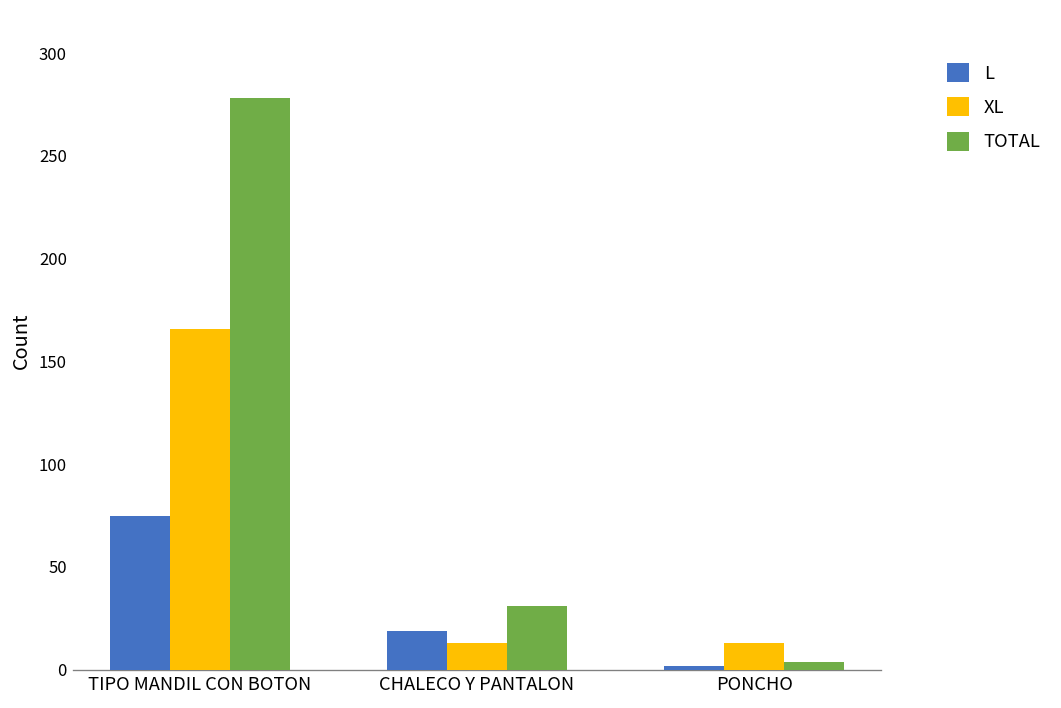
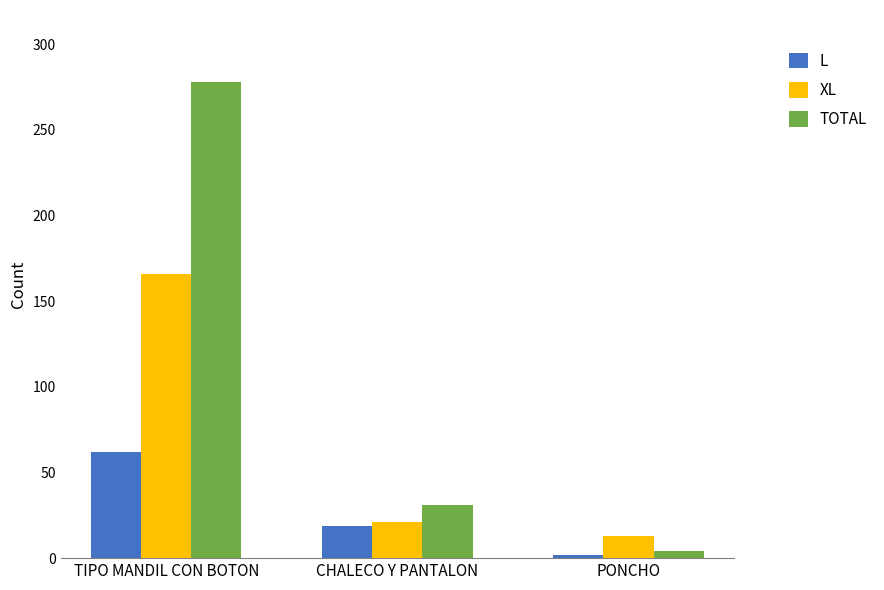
L, TIPO MANDIL CON BOTON: 75 -> 62
XL, CHALECO Y PANTALON: 13 -> 21
